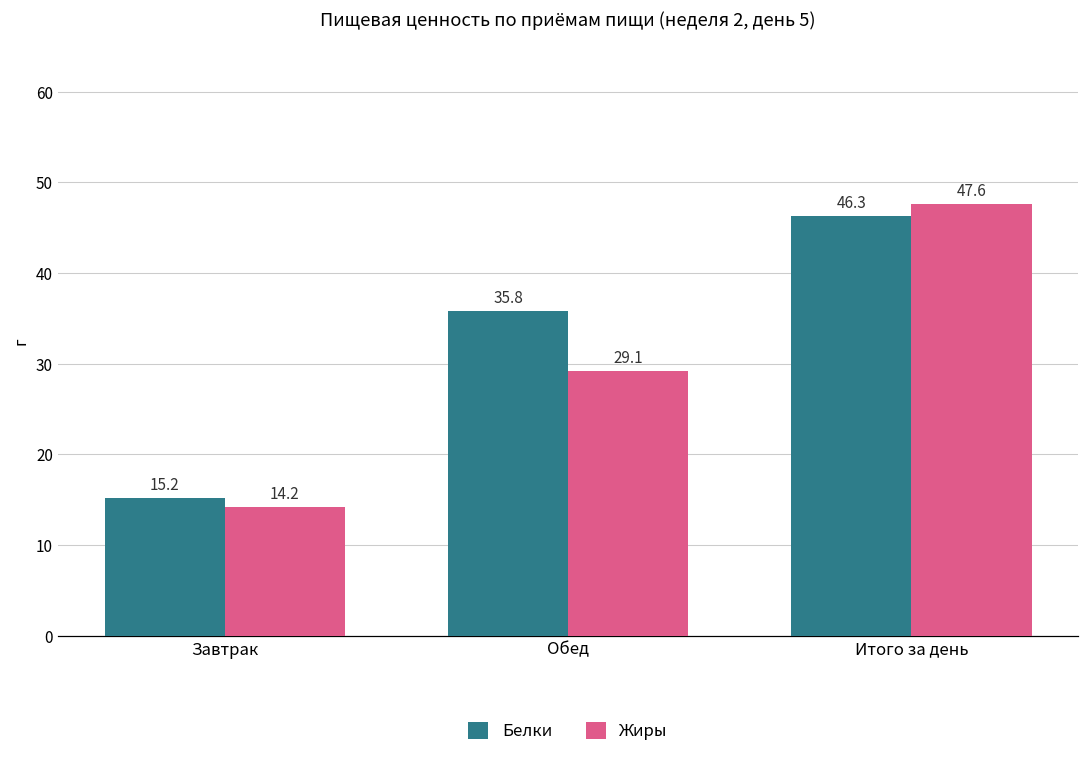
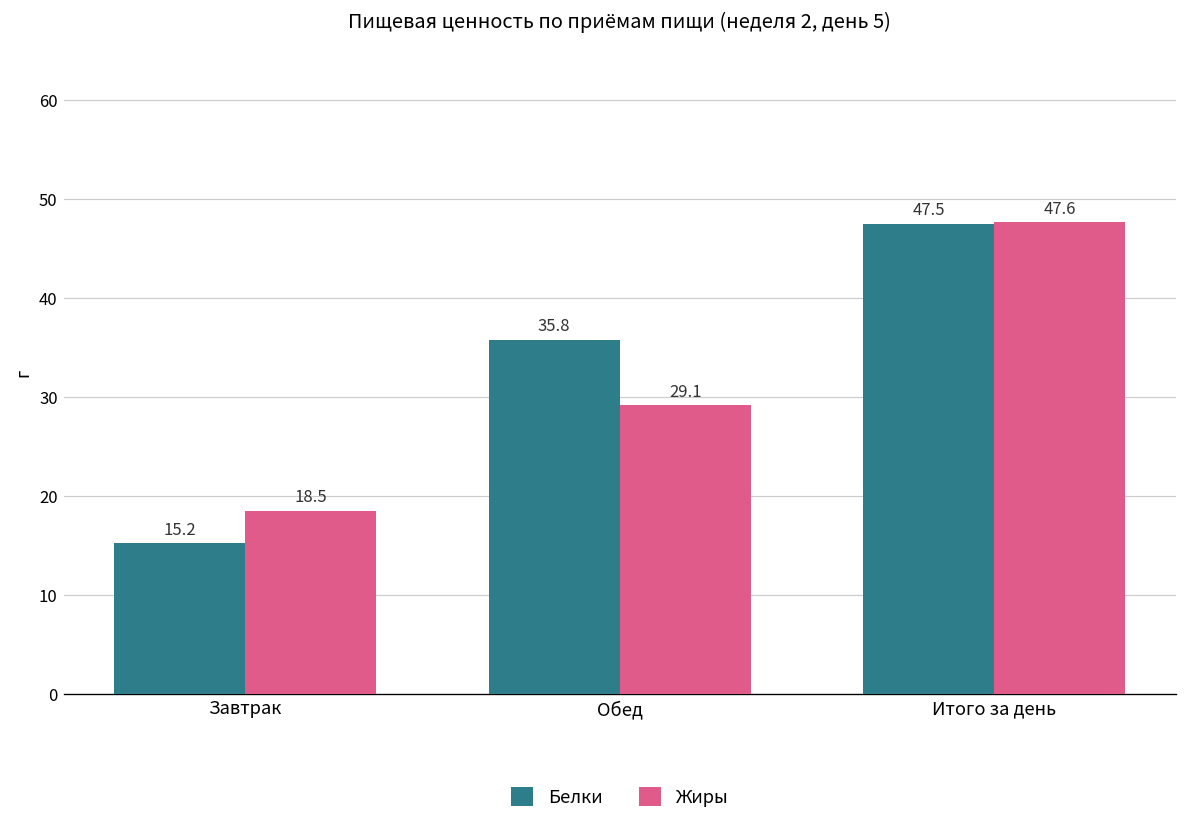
Жиры, Завтрак: 14.2 -> 18.5
Белки, Итого за день: 46.3 -> 47.5
